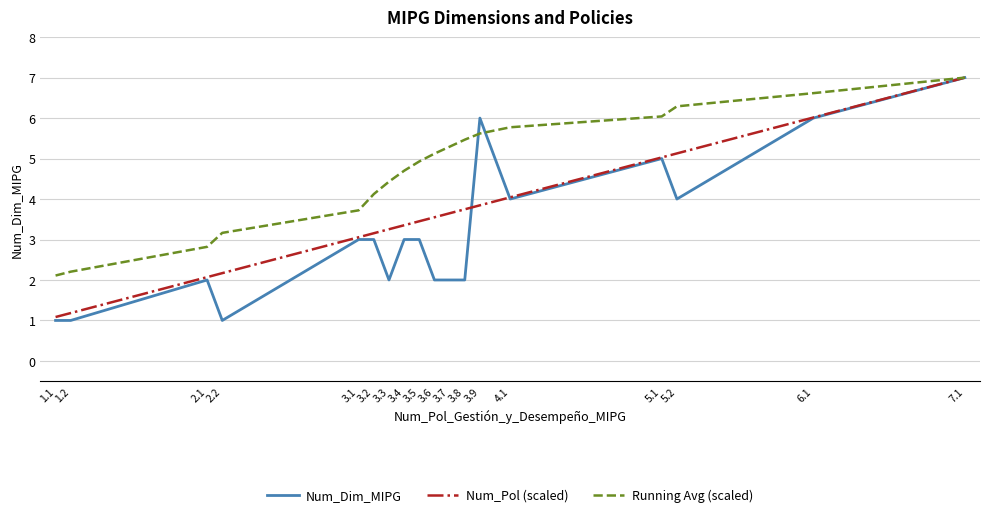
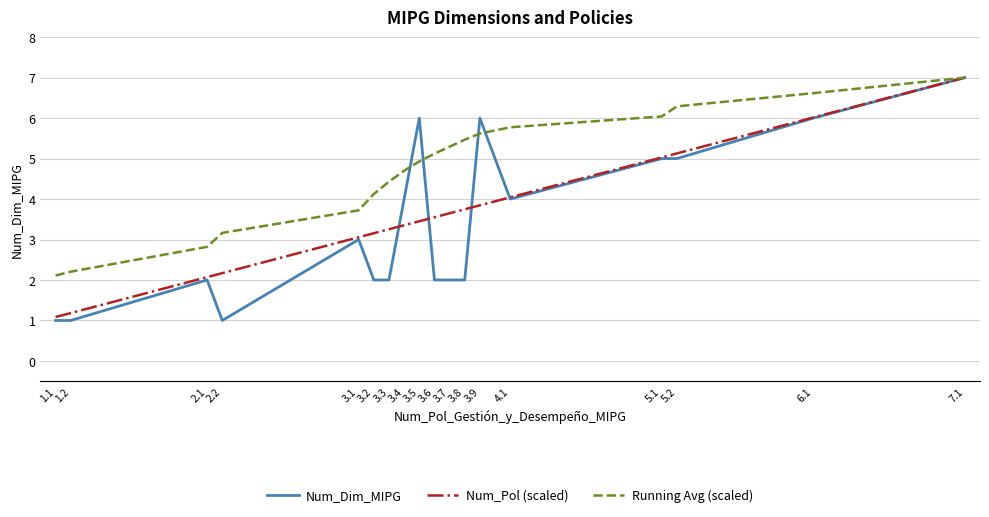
Num_Dim_MIPG, 3.2: 3 -> 2
Num_Dim_MIPG, 3.4: 3 -> 4
Num_Dim_MIPG, 3.5: 3 -> 6
Num_Dim_MIPG, 5.2: 4 -> 5
